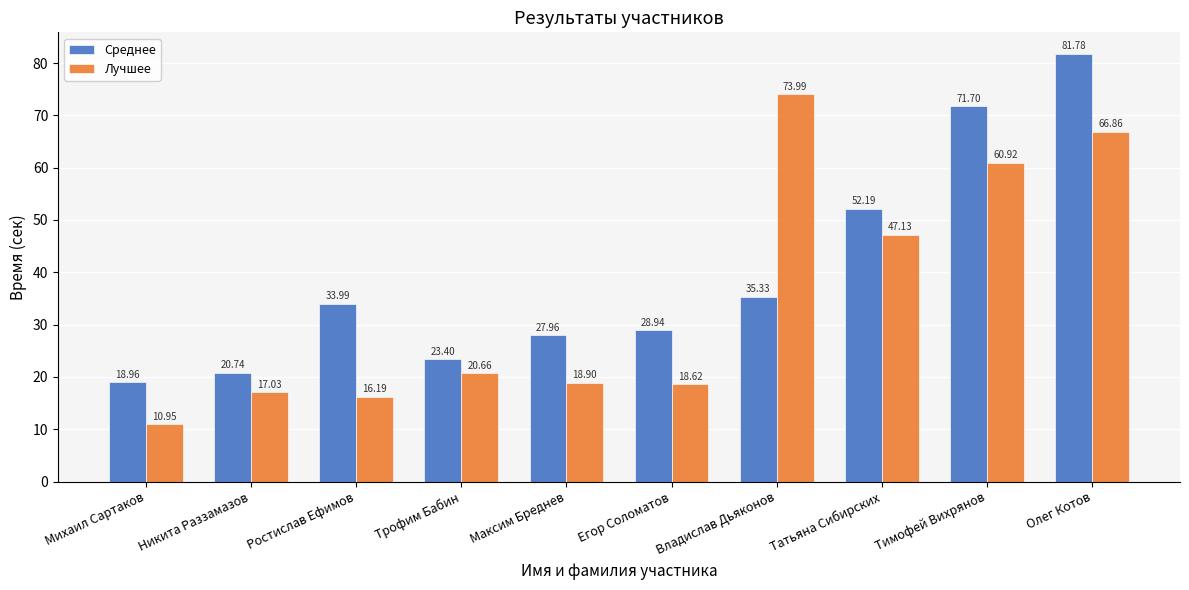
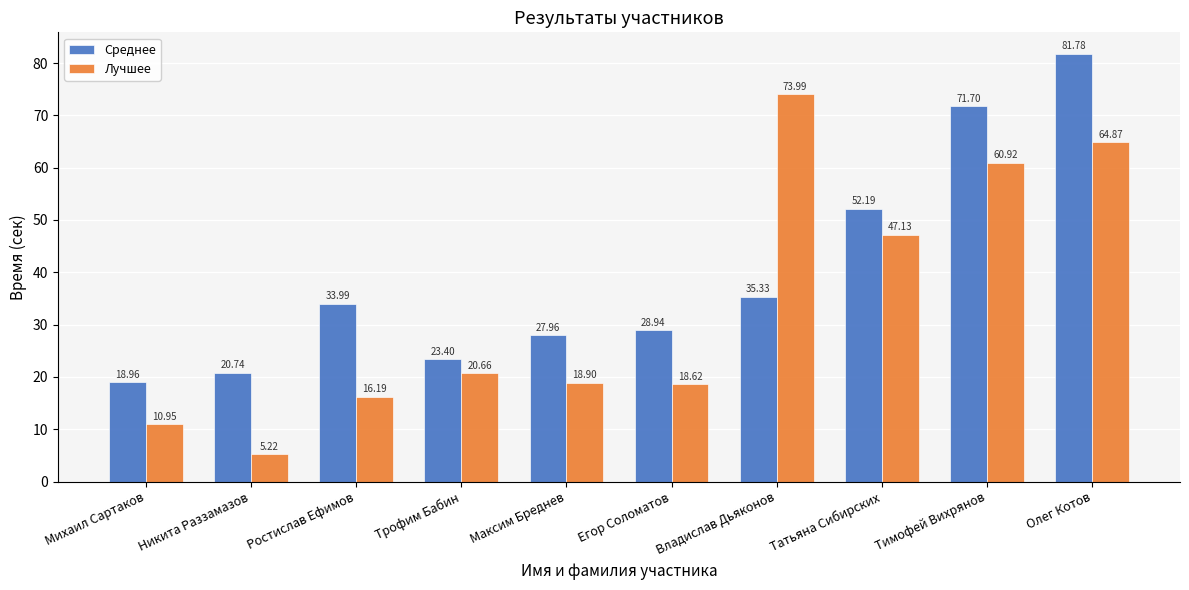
Лучшее, Никита Раззамазов: 17.03 -> 5.22
Лучшее, Олег Котов: 66.86 -> 64.87
